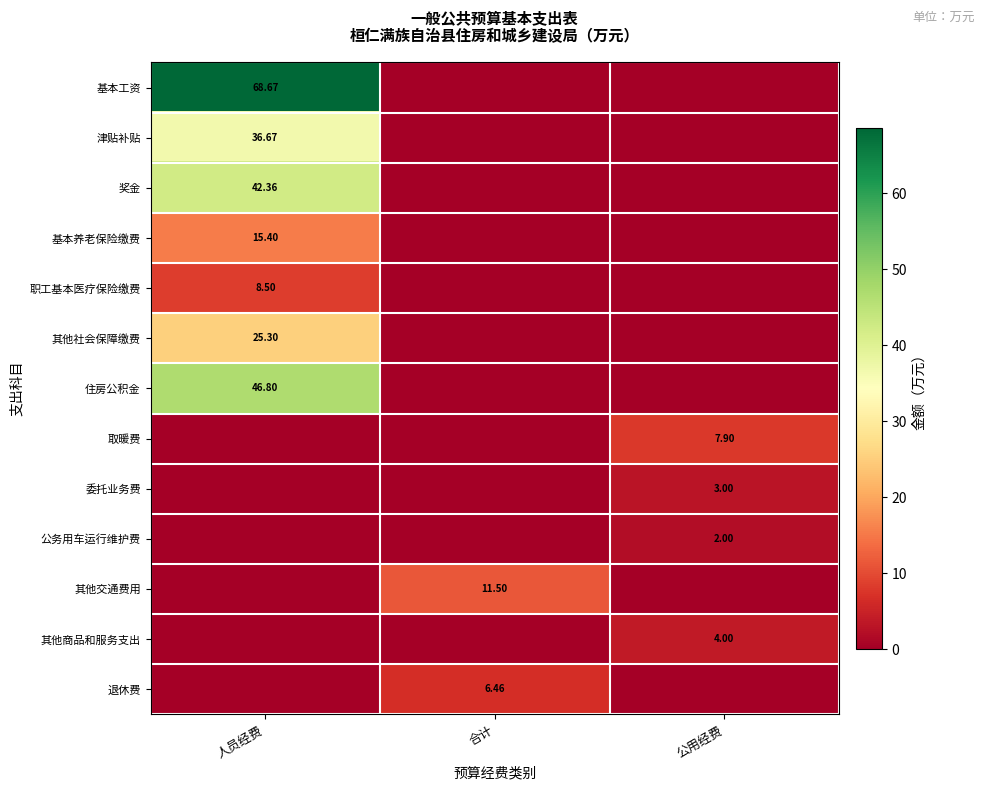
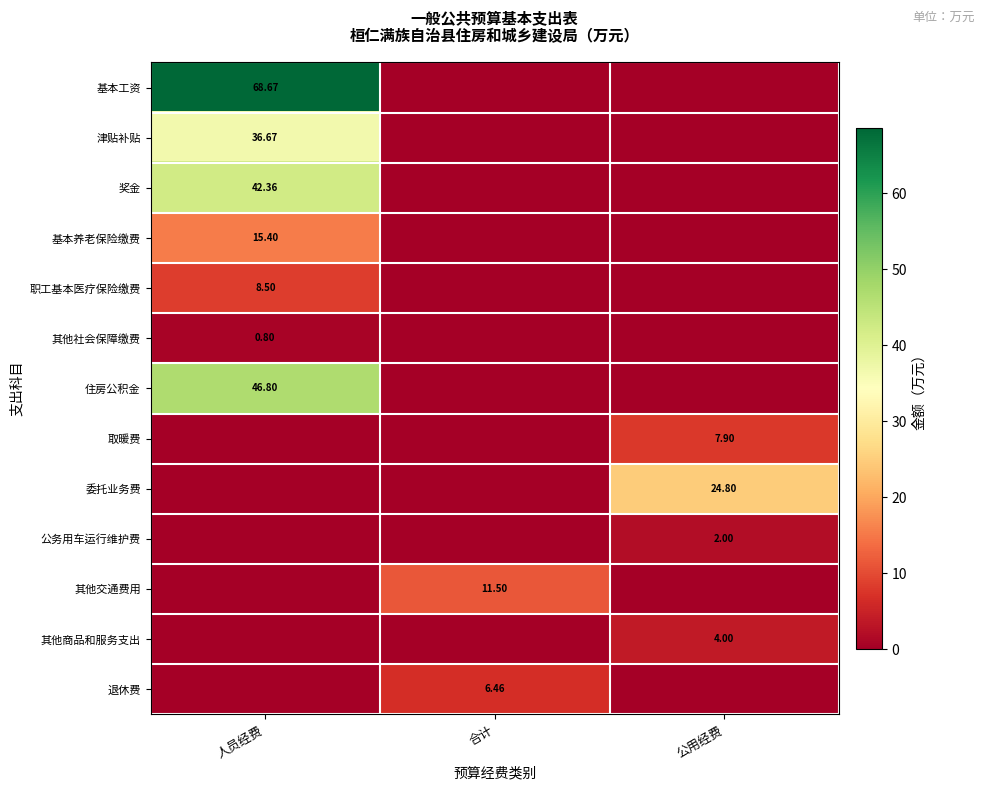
其他社会保障缴费, 人员经费: 25.30 -> 0.80
委托业务费, 公用经费: 3.00 -> 24.80
